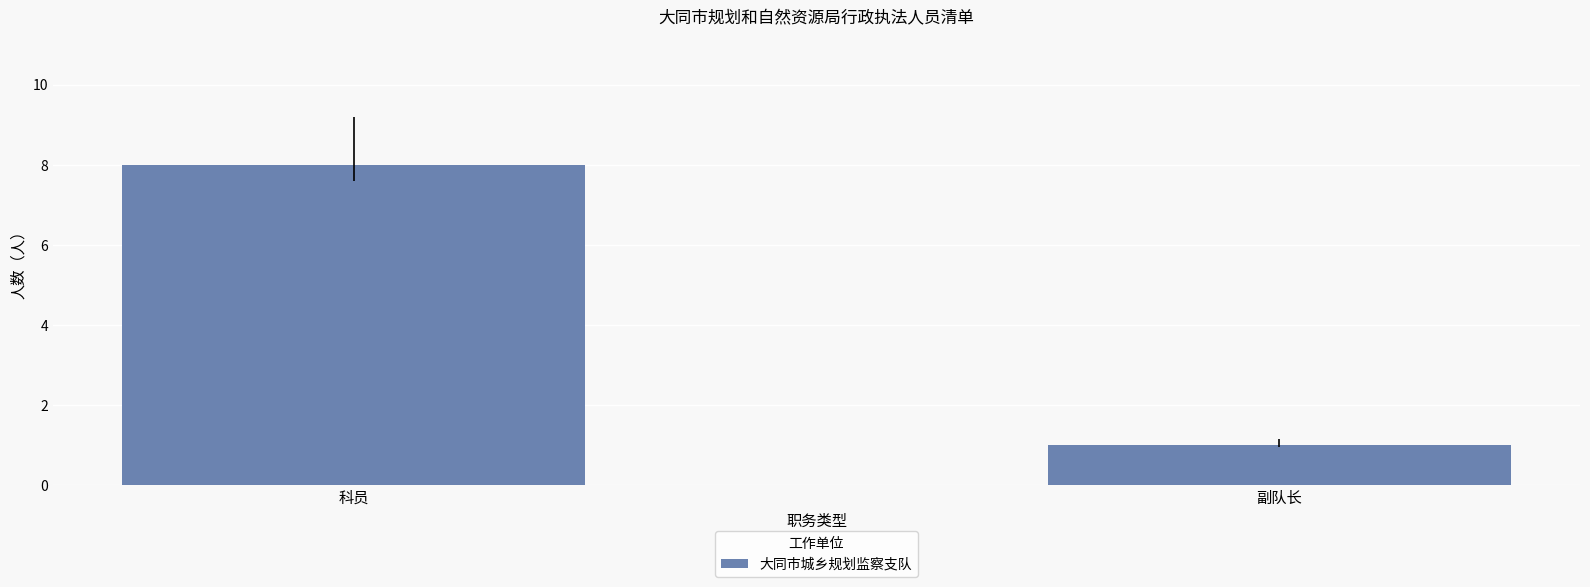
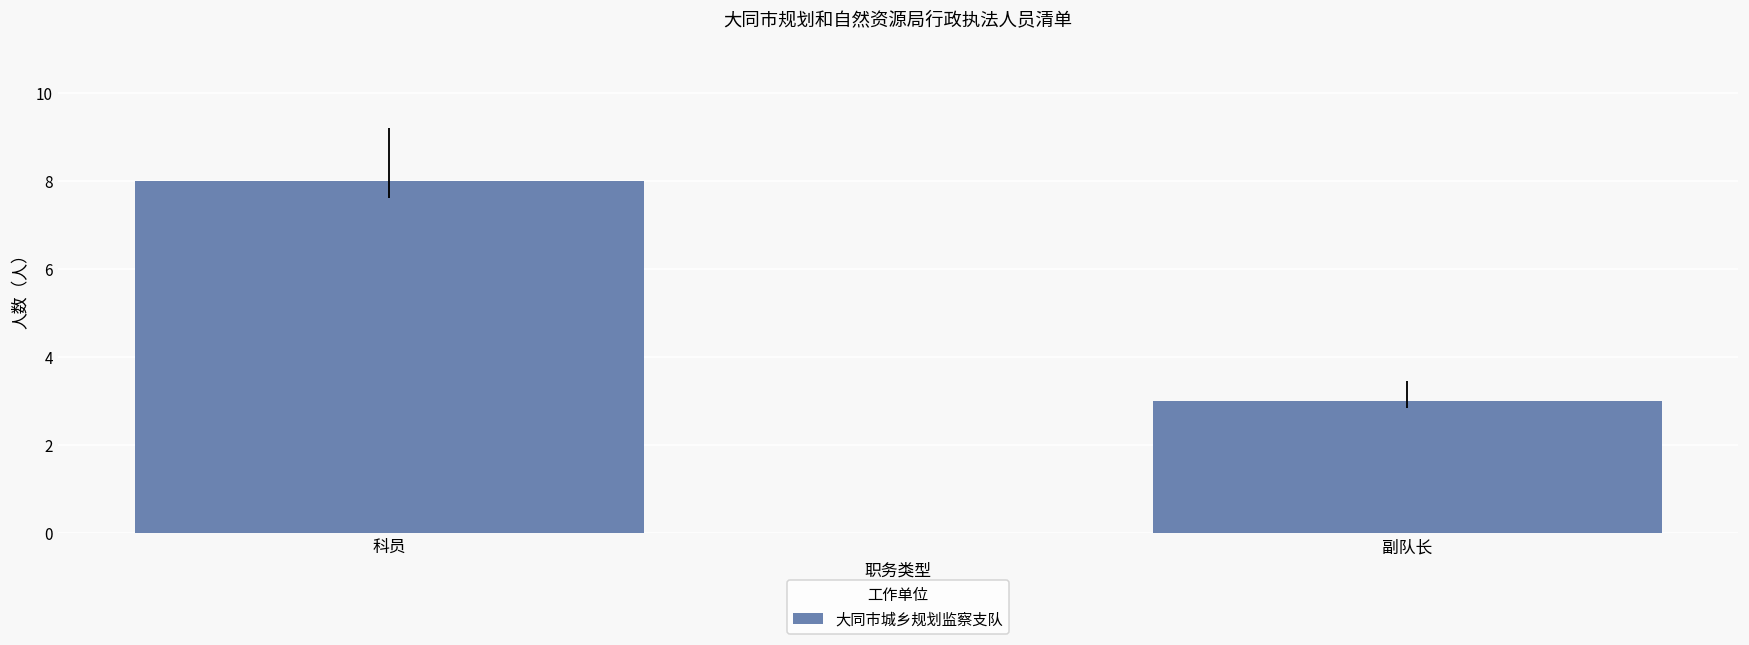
副队长: 1 -> 3
